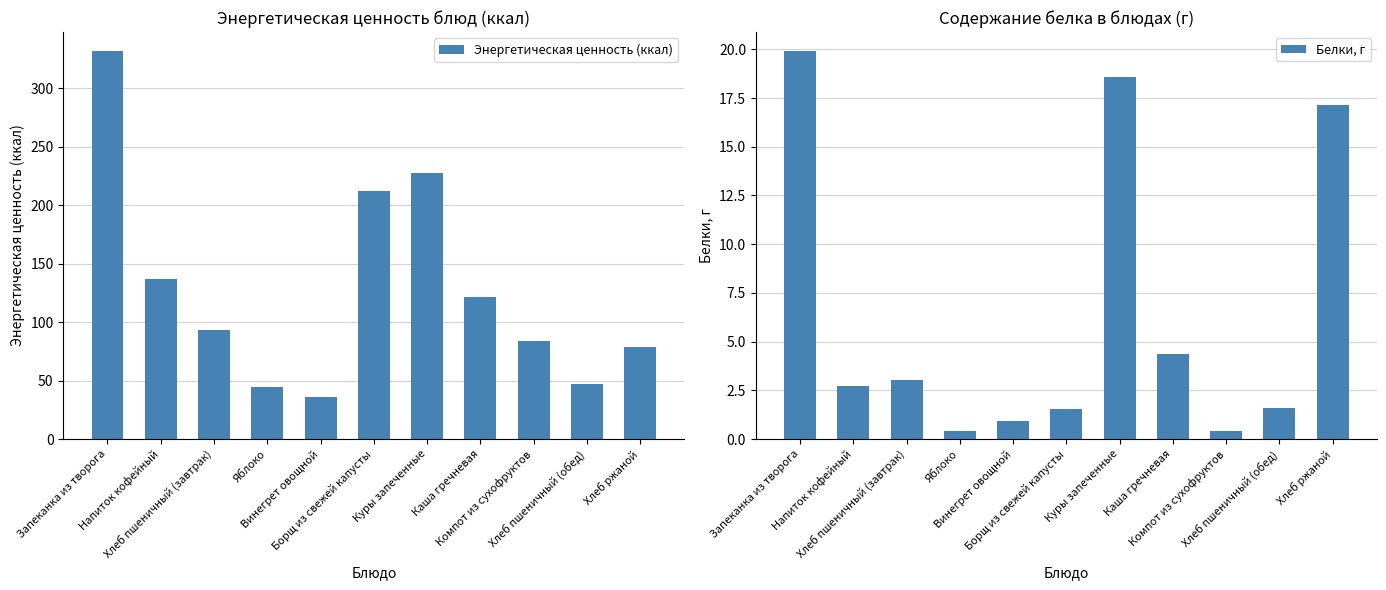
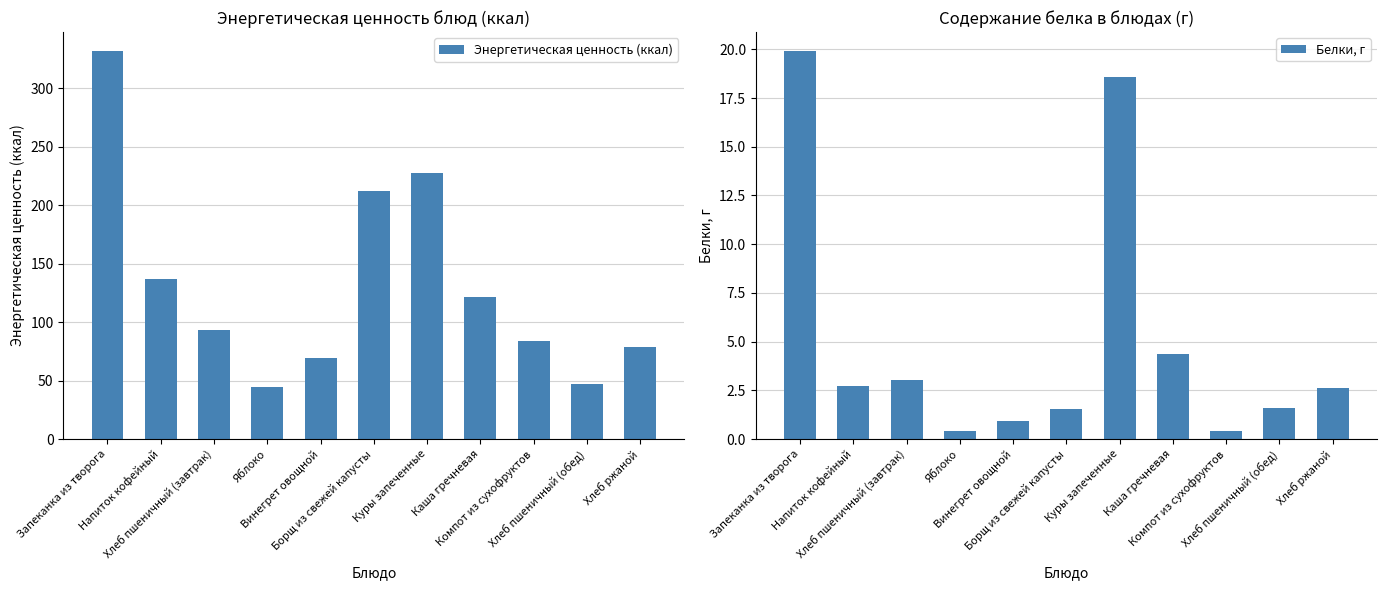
Энергетическая ценность блюд (ккал), Винегрет овощной: 36 -> 69
Содержание белка в блюдах (г), Хлеб ржаной: 17.1 -> 2.6
